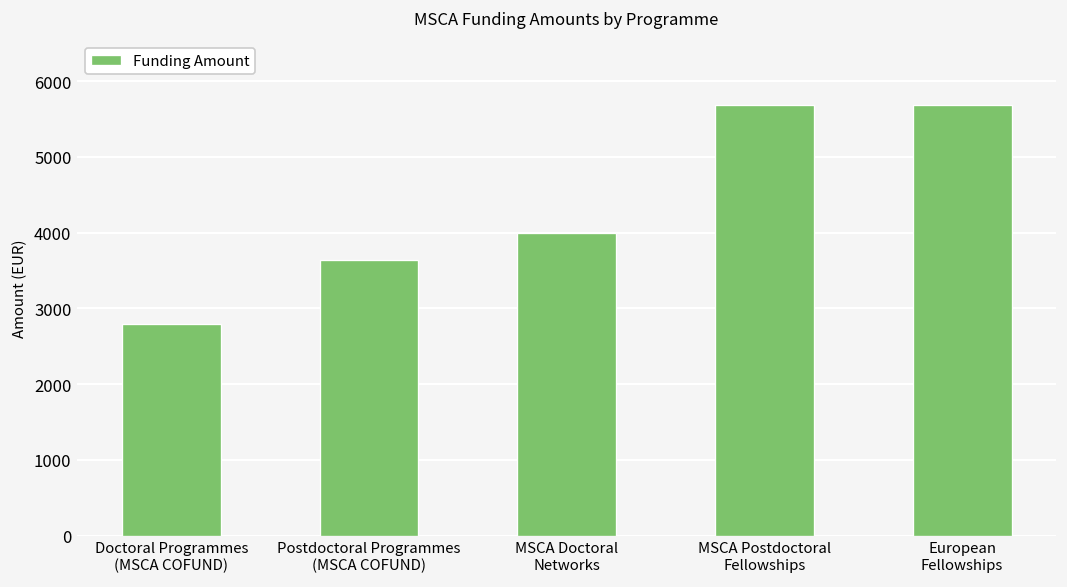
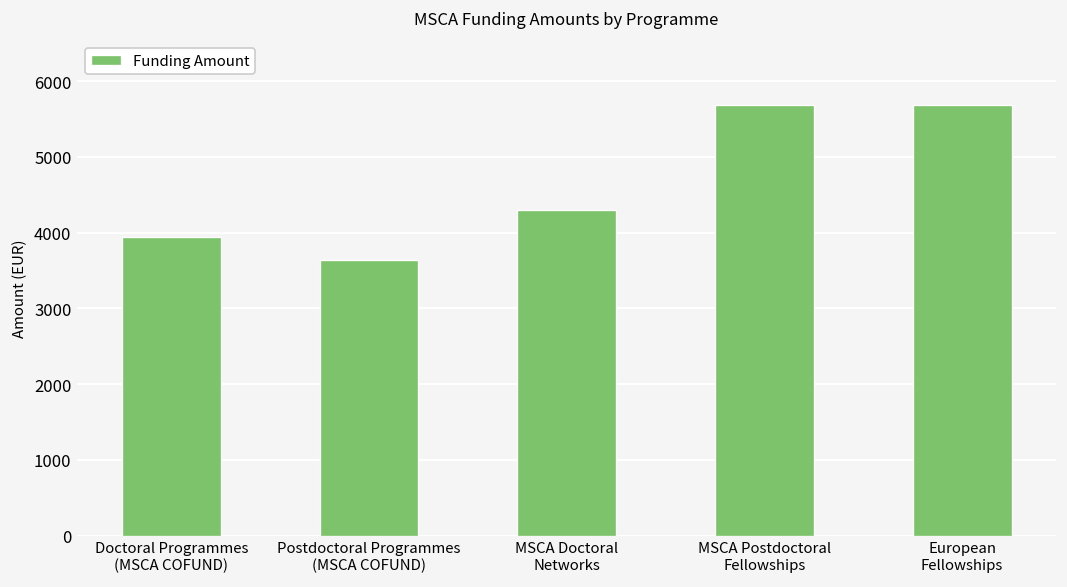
Doctoral Programmes (MSCA COFUND): 2800 -> 3900
MSCA Doctoral Networks: 4000 -> 4300
